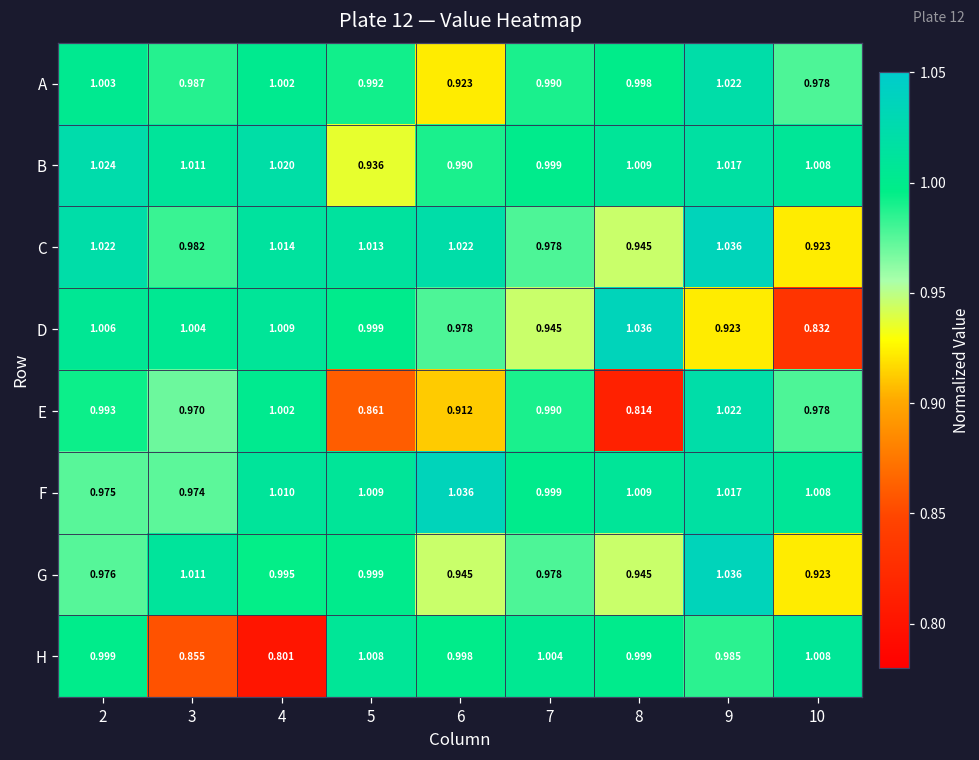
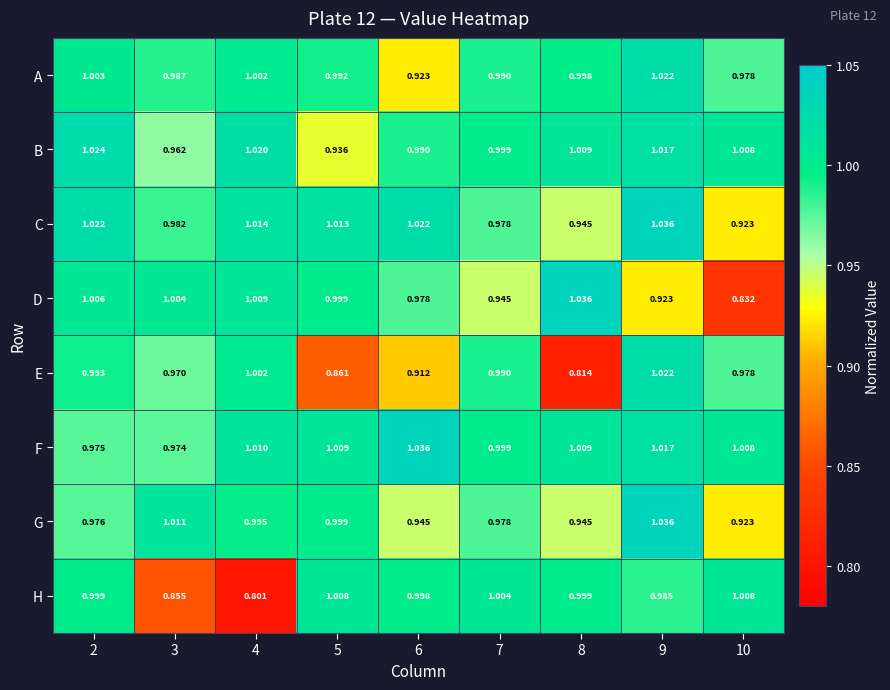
B, 3: 1.011 -> 0.962
